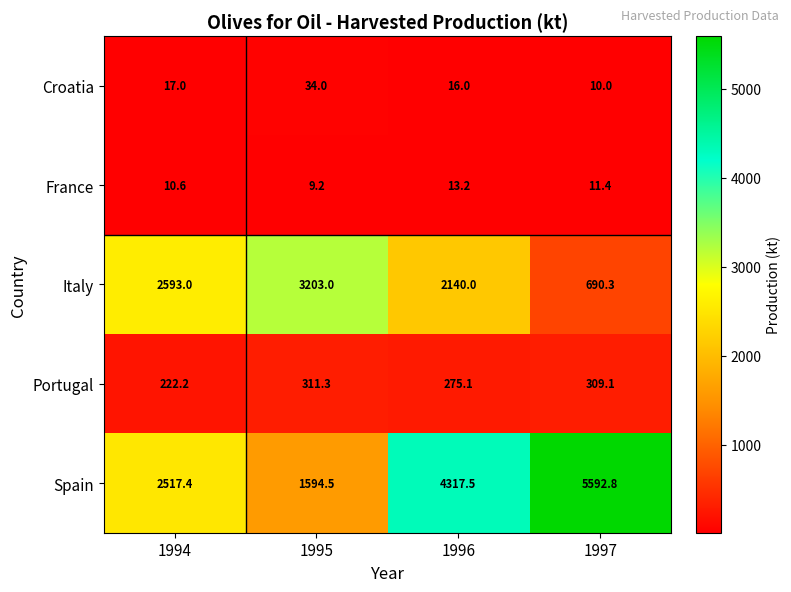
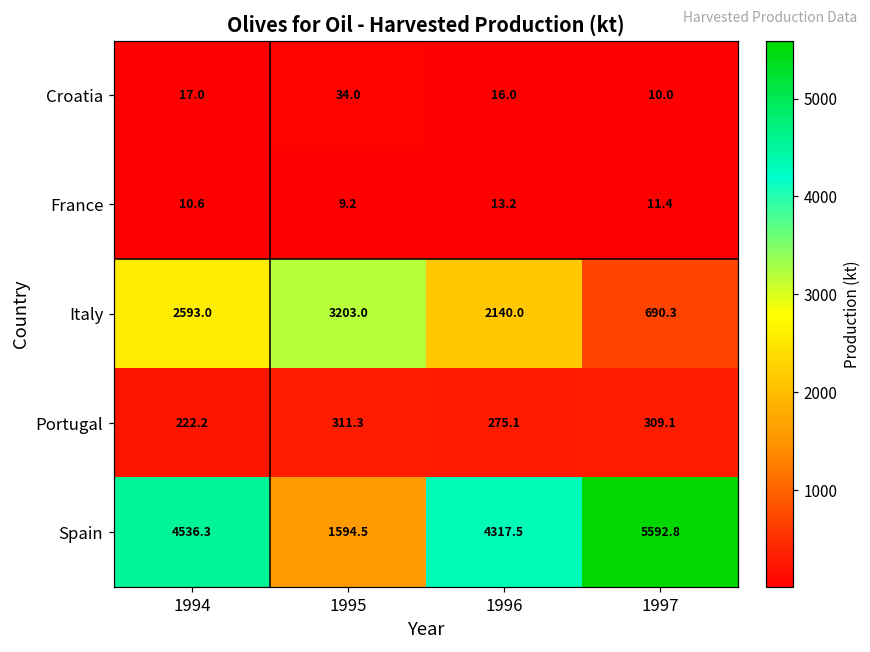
Spain, 1994: 2517.4 -> 4536.3
